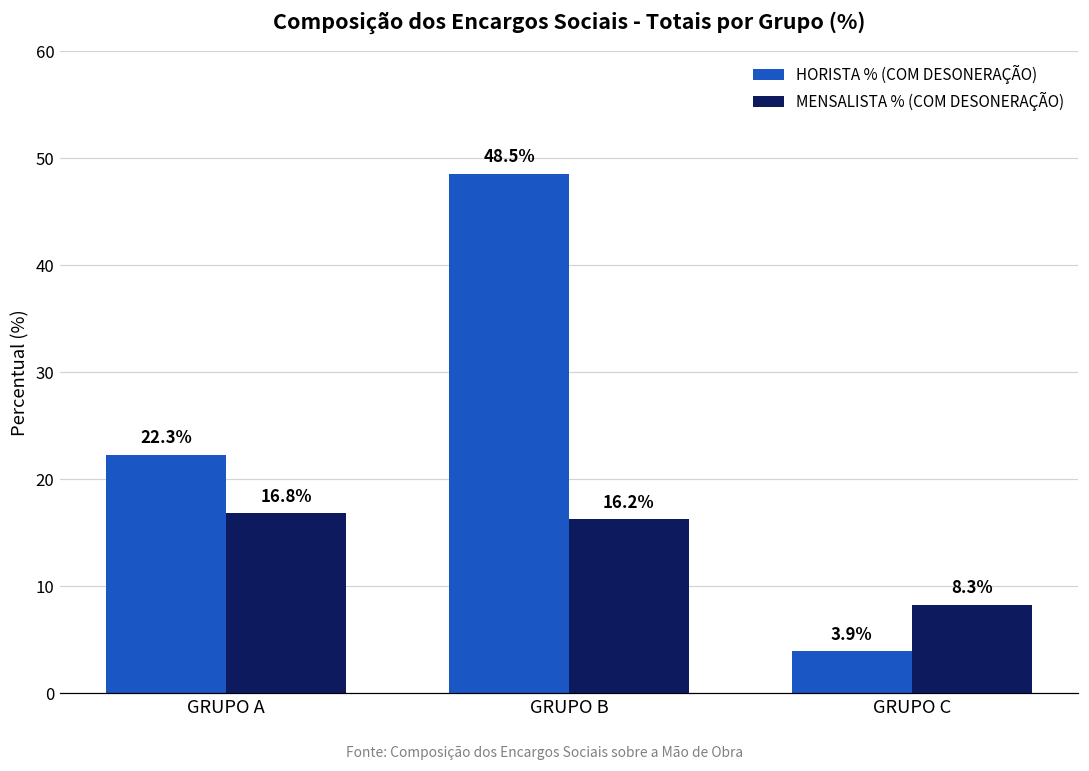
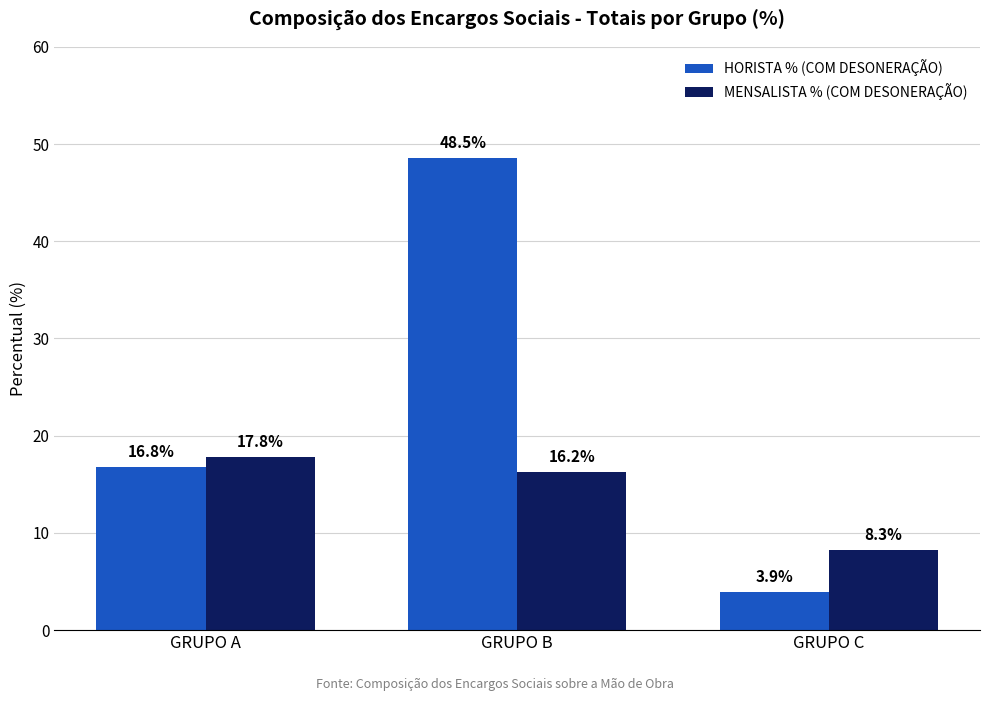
HORISTA % (COM DESONERAÇÃO), GRUPO A: 22.3% -> 16.8%
MENSALISTA % (COM DESONERAÇÃO), GRUPO A: 16.8% -> 17.8%
